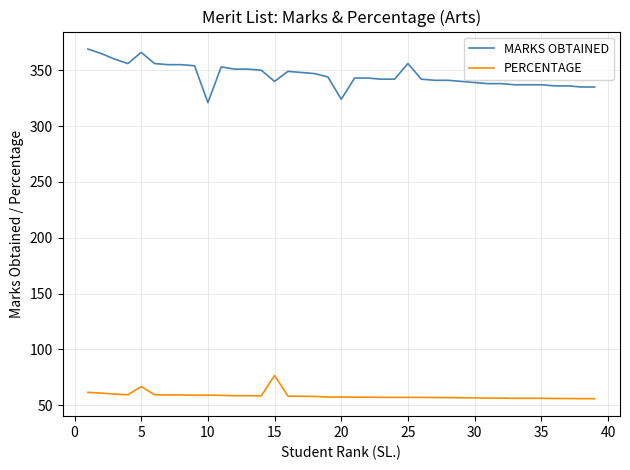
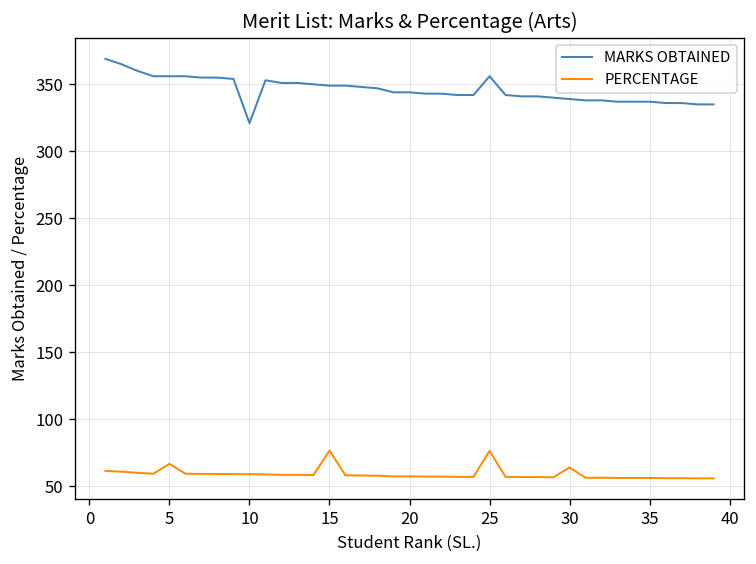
MARKS OBTAINED, 5: 366 -> 356
MARKS OBTAINED, 15: 340 -> 349
MARKS OBTAINED, 20: 324 -> 344
PERCENTAGE, 25: 57 -> 76
PERCENTAGE, 30: 57 -> 64
